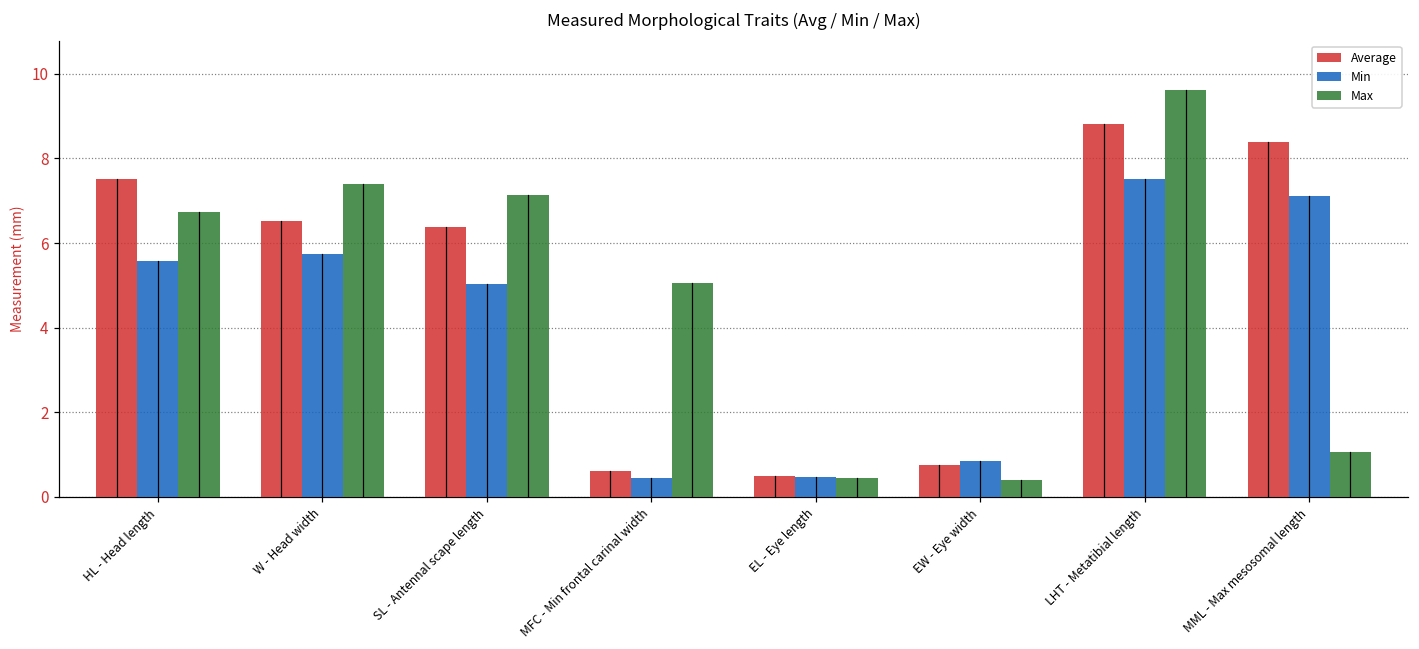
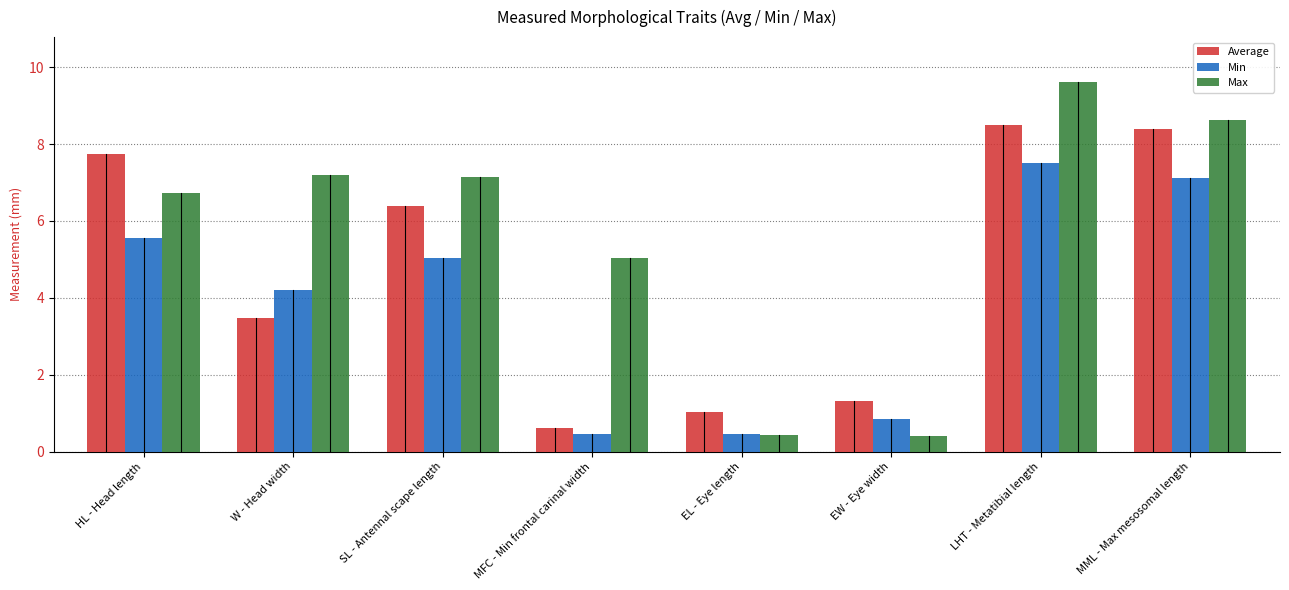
Average, HL - Head length: 7.5 -> 7.7
Average, W - Head width: 6.5 -> 3.5
Min, W - Head width: 5.7 -> 4.2
Max, W - Head width: 7.4 -> 7.2
Average, EL - Eye length: 0.5 -> 1.0
Average, EW - Eye width: 0.7 -> 1.3
Average, LHT - Metatibial length: 8.8 -> 8.5
Max, MML - Max mesosomal length: 1.1 -> 8.6
